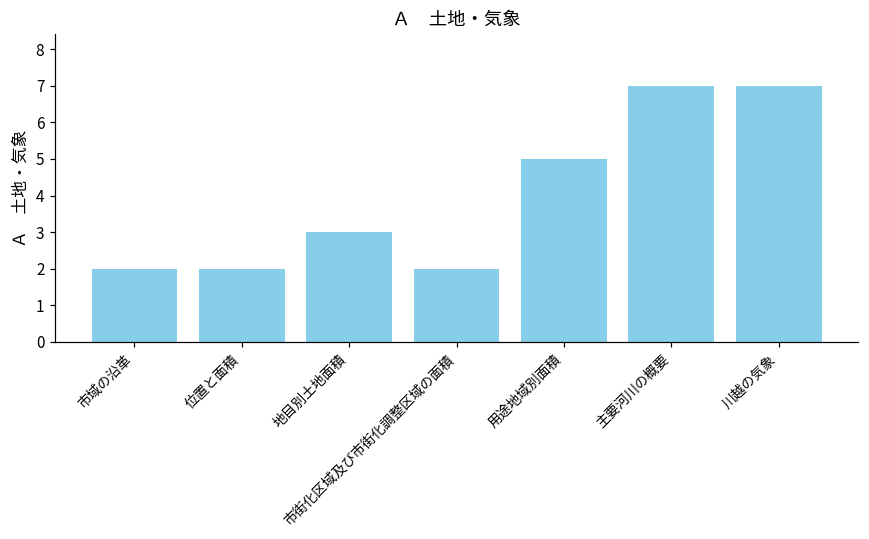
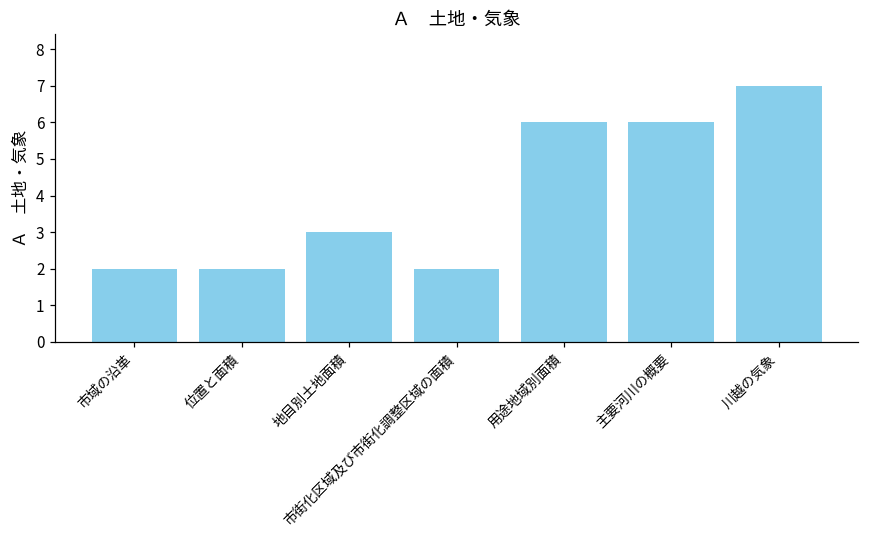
用途地域別面積: 5 -> 6
主要河川の概要: 7 -> 6
